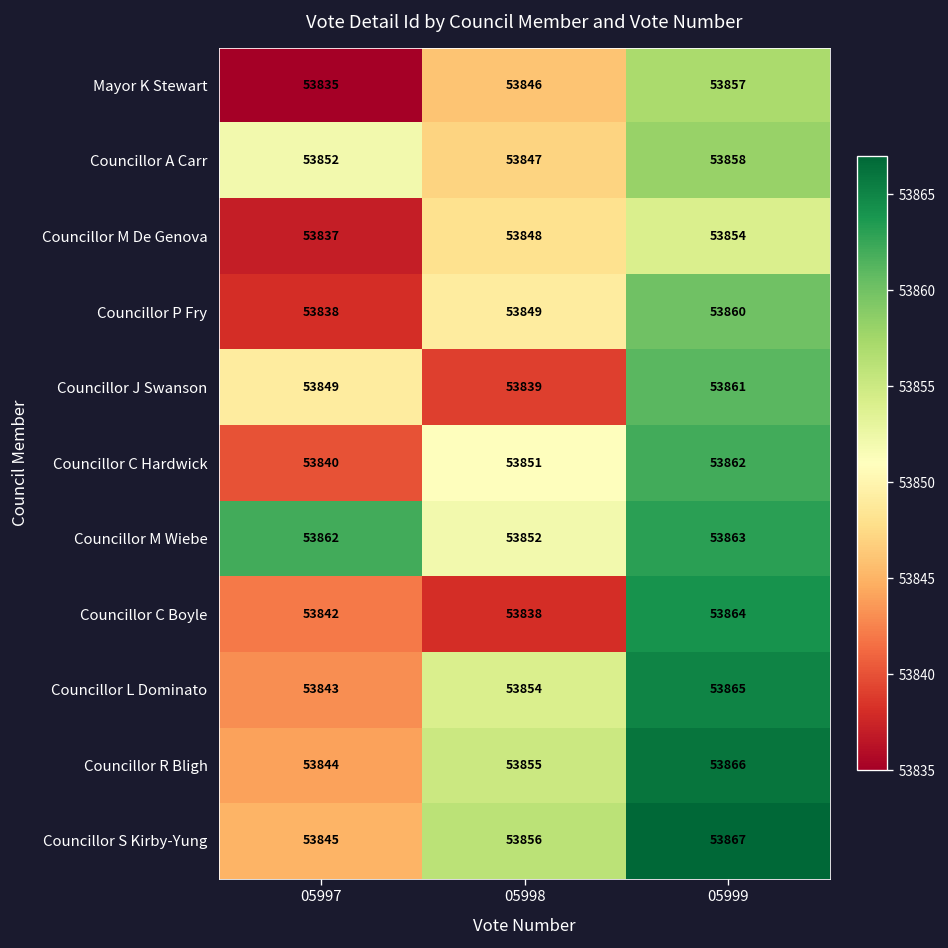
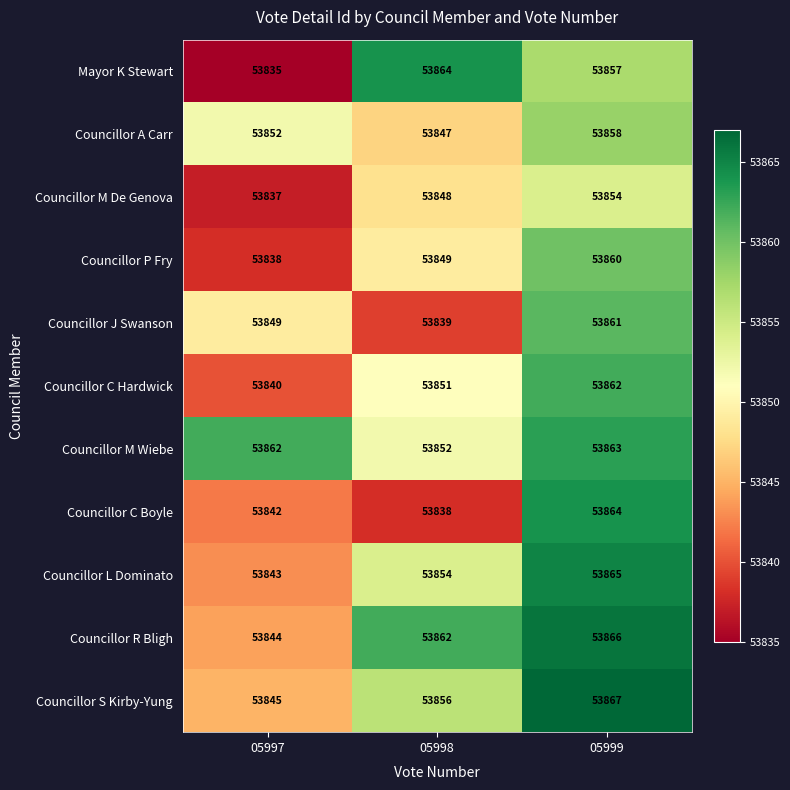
Mayor K Stewart, 05998: 53846 -> 53864
Councillor R Bligh, 05998: 53855 -> 53862
